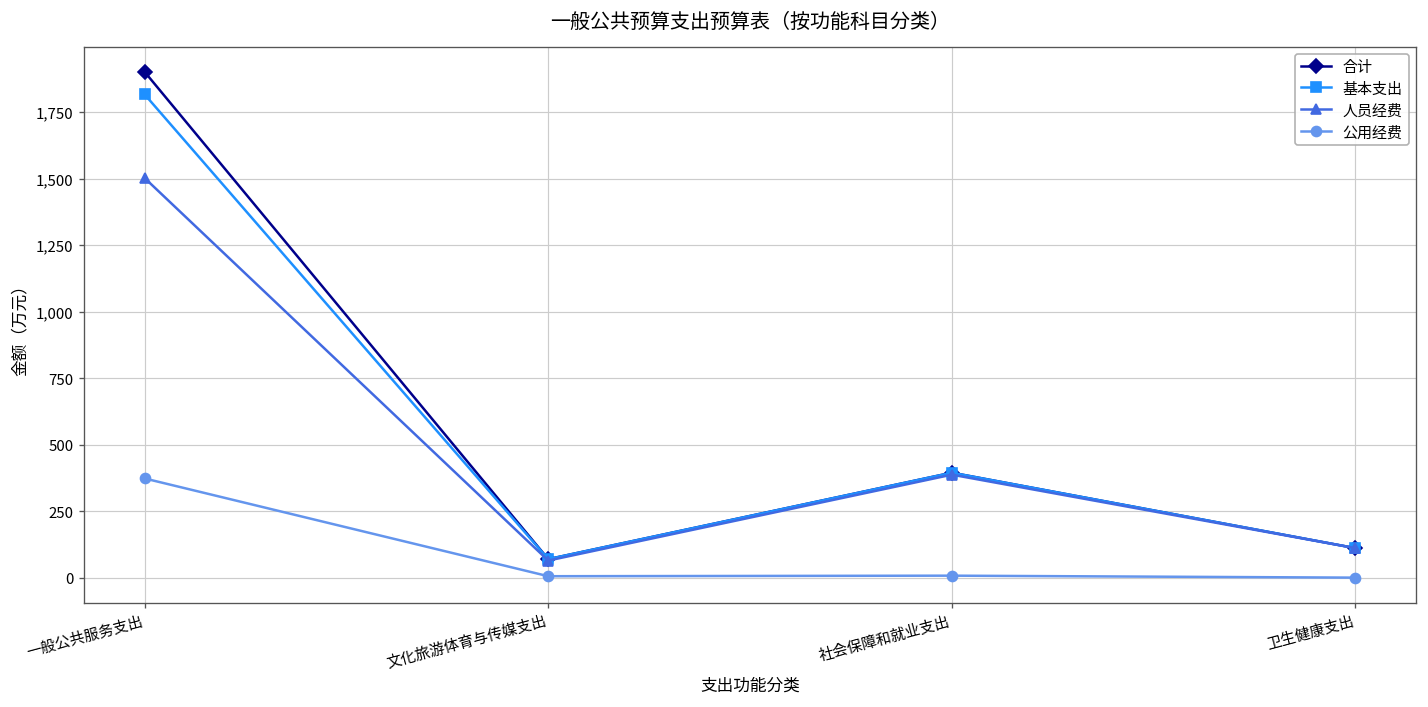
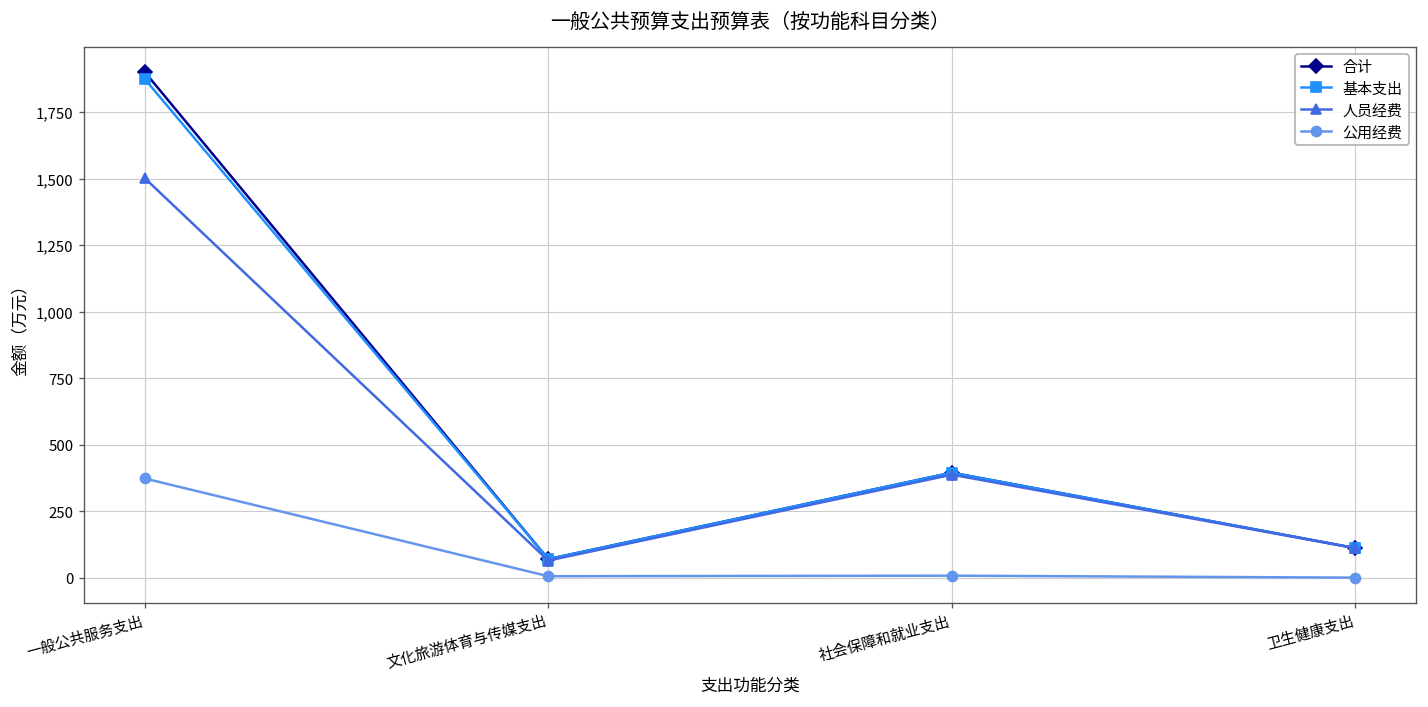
基本支出, 一般公共服务支出: 1,820 -> 1,880
